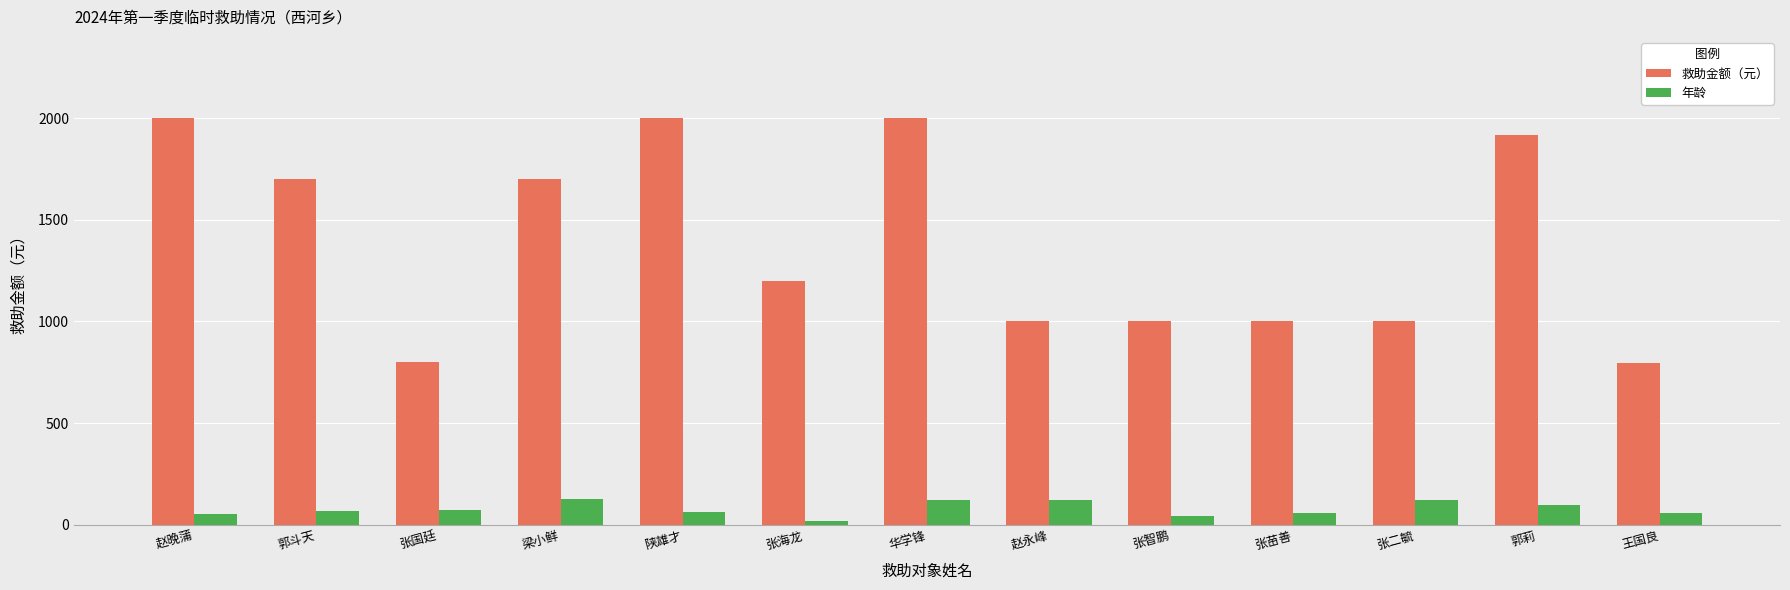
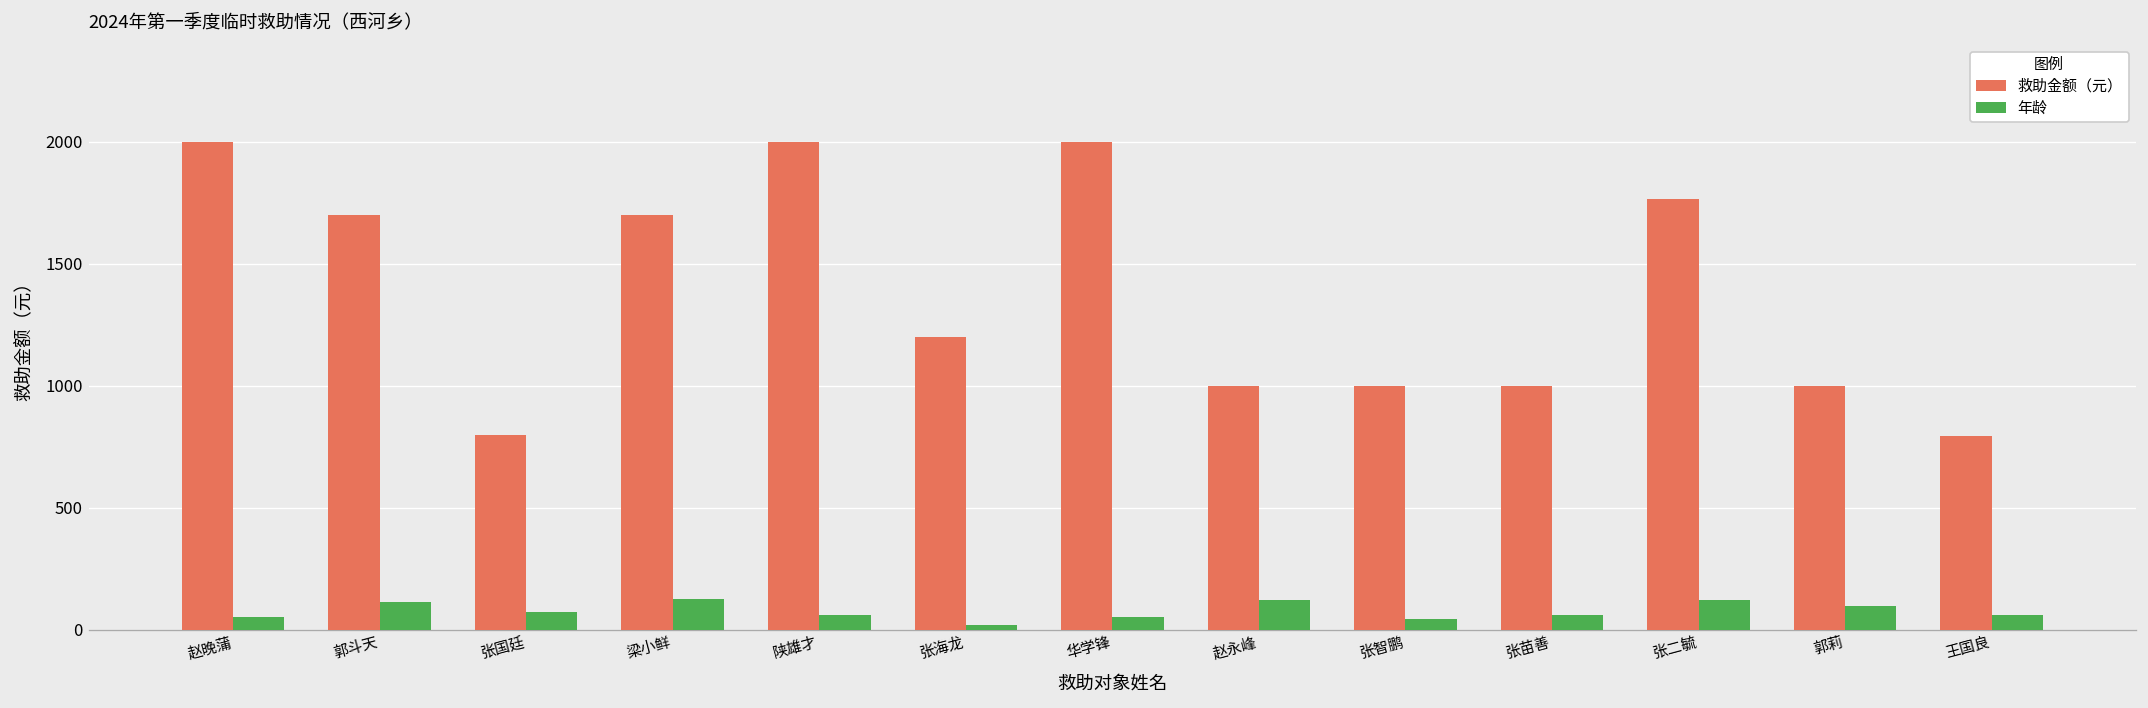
年龄, 郭斗天: 70 -> 120
年龄, 华学锋: 120 -> 50
救助金额（元）, 张二毓: 1000 -> 1760
救助金额（元）, 郭莉: 1920 -> 1000
